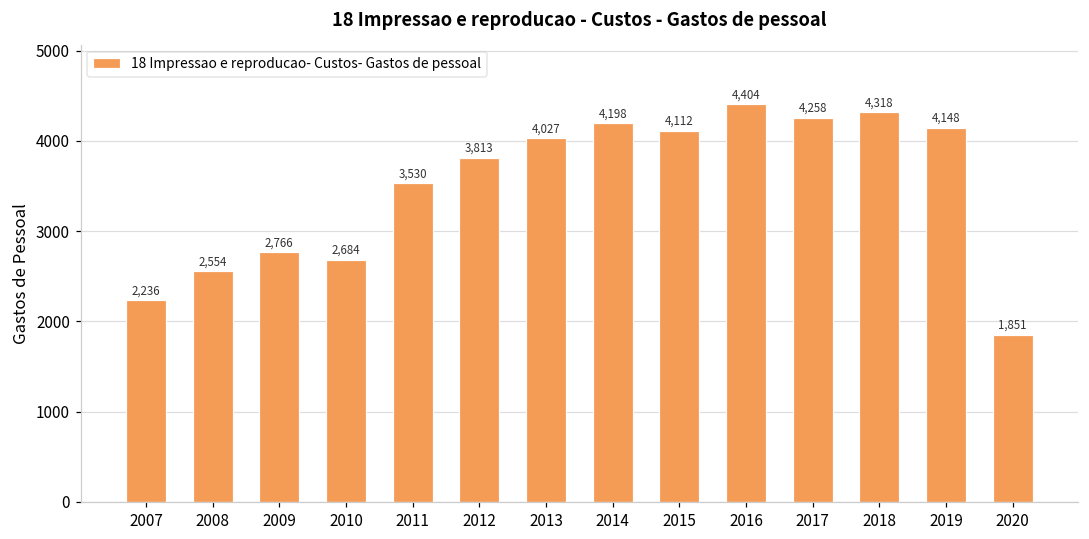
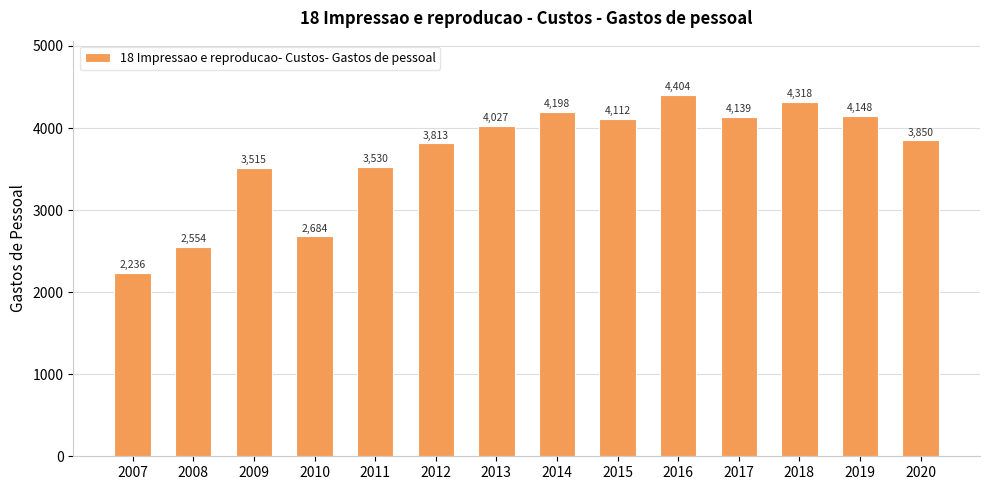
2009: 2,766 -> 3,515
2017: 4,258 -> 4,139
2020: 1,851 -> 3,850
